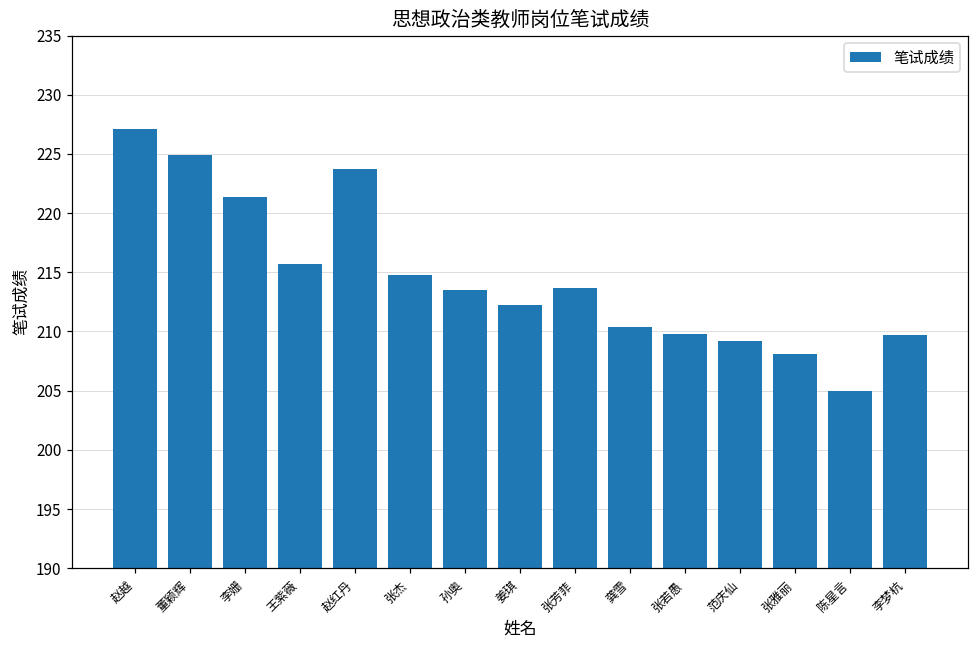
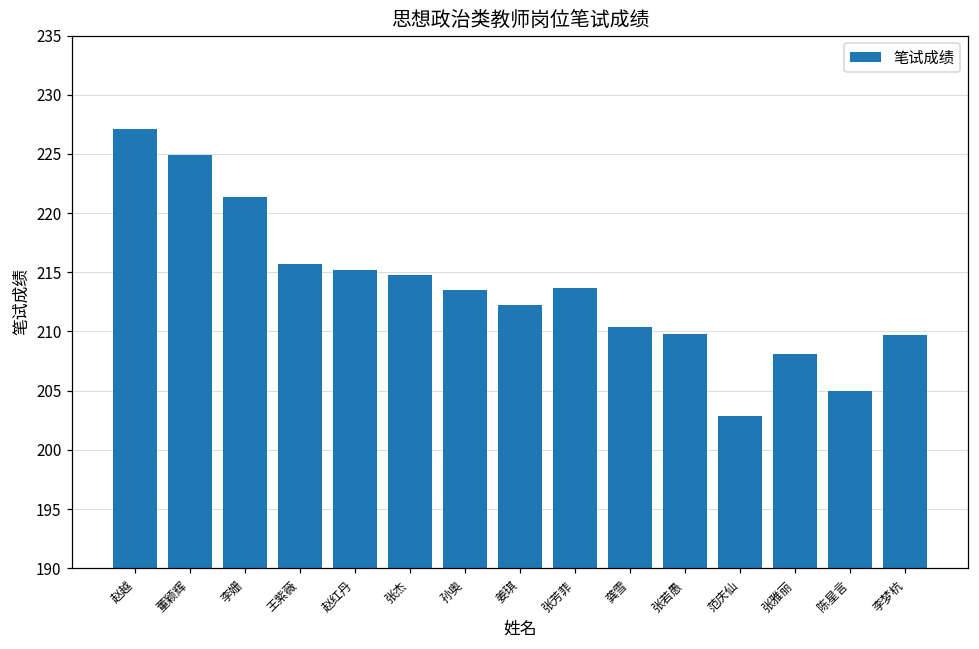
赵红丹: 223.7 -> 215.2
范庆仙: 209.2 -> 202.9
